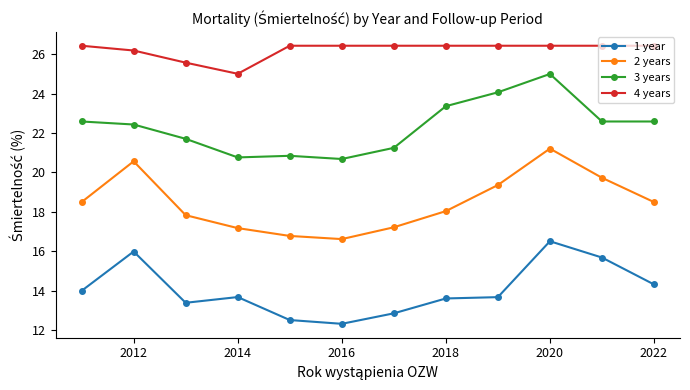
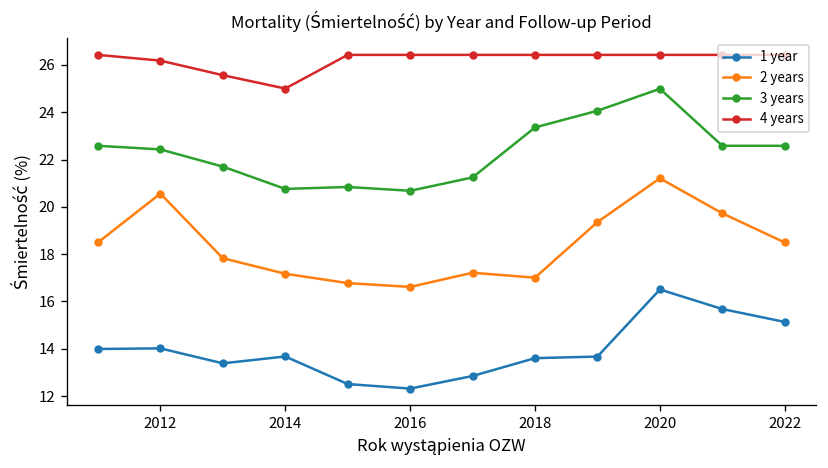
1 year, 2012: 16.0 -> 14.0
2 years, 2018: 18.0 -> 17.0
1 year, 2022: 14.3 -> 15.1
